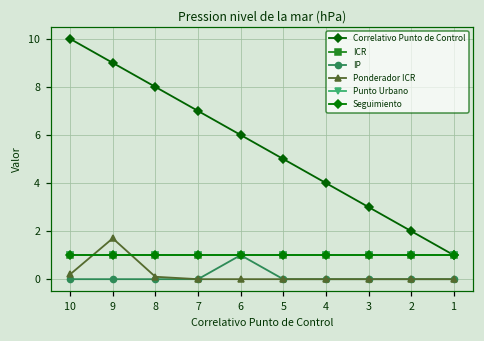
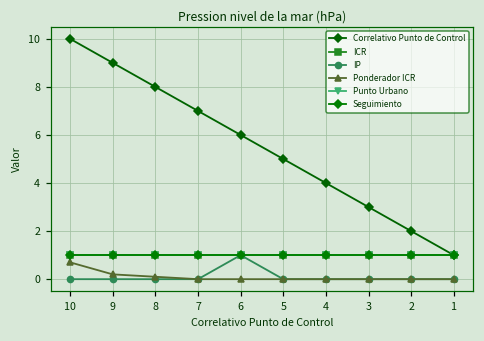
Ponderador ICR, 10: 0.2 -> 0.7
Ponderador ICR, 9: 1.7 -> 0.2
